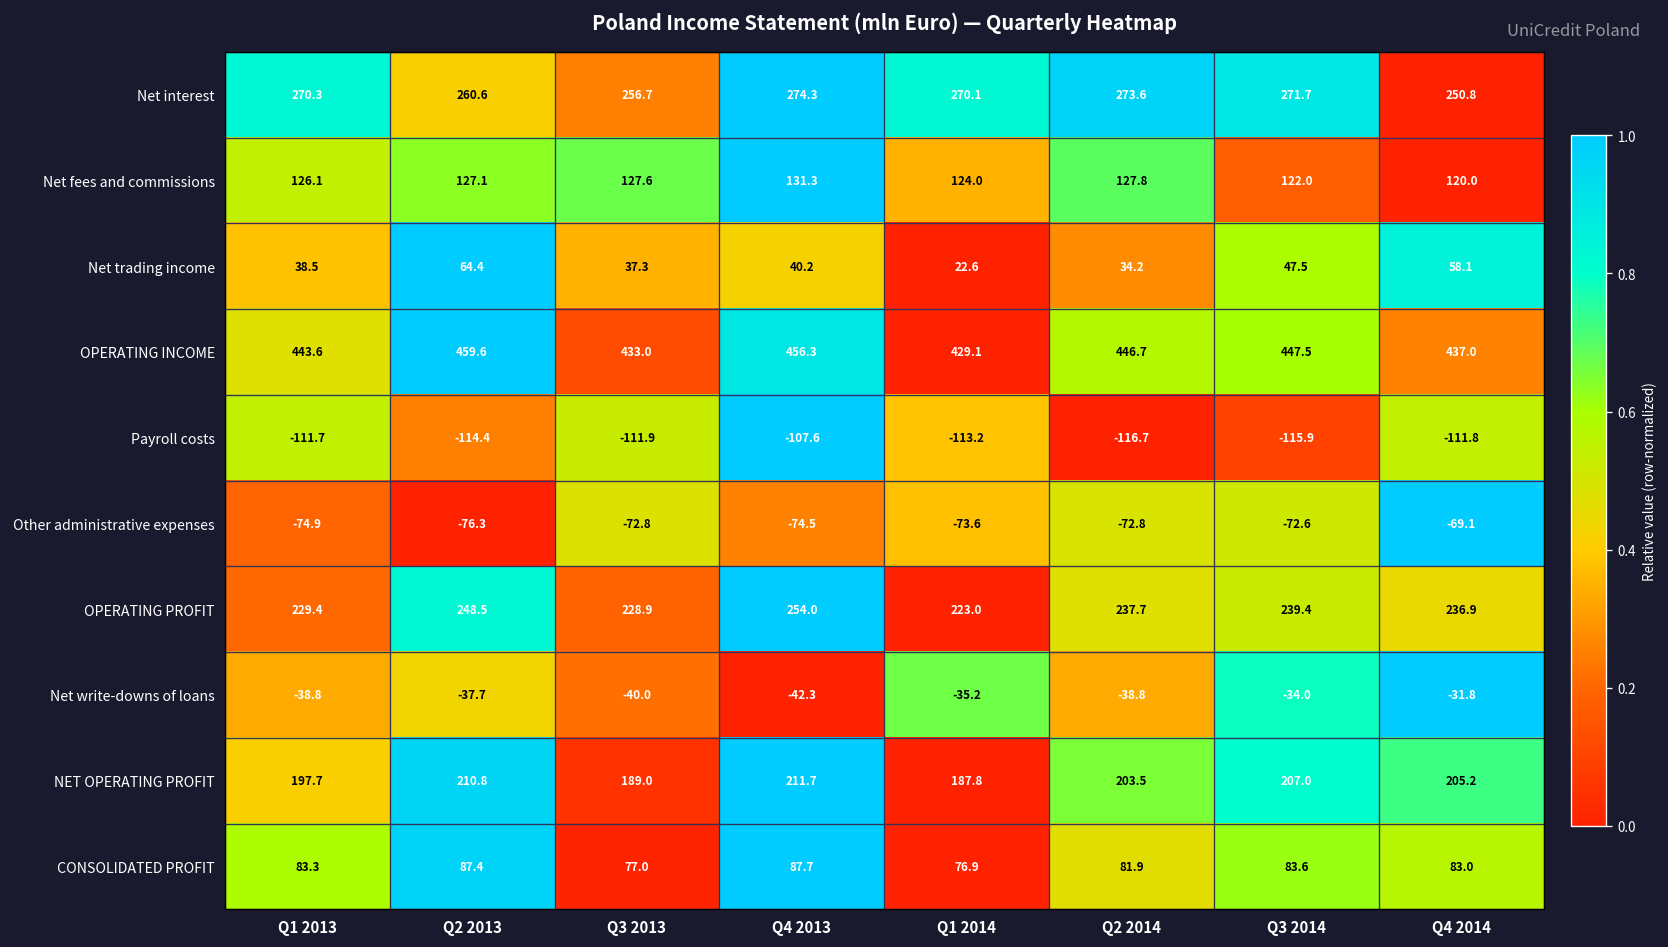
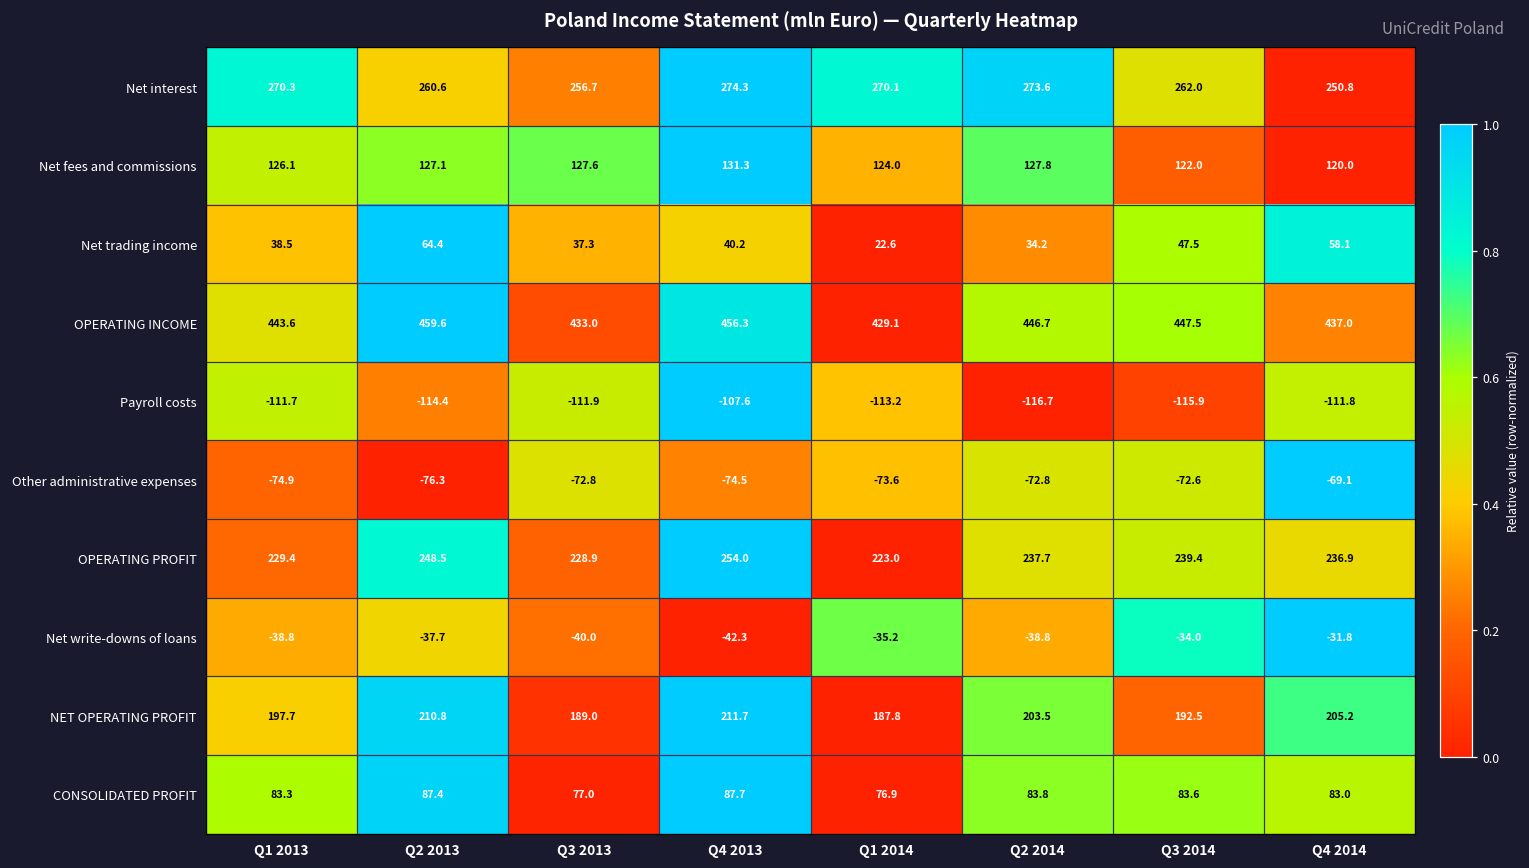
Net interest, Q3 2014: 271.7 -> 262.0
NET OPERATING PROFIT, Q3 2014: 207.0 -> 192.5
CONSOLIDATED PROFIT, Q2 2014: 81.9 -> 83.8
